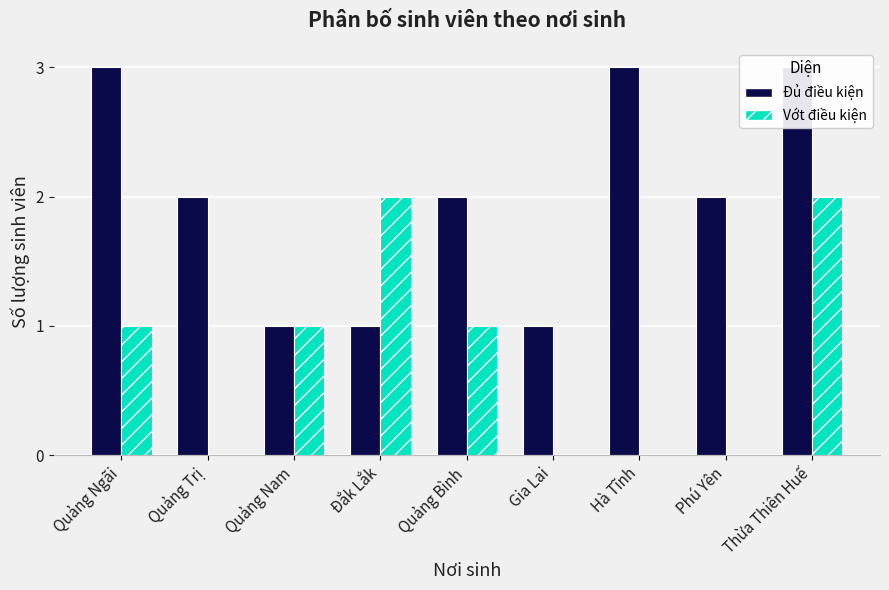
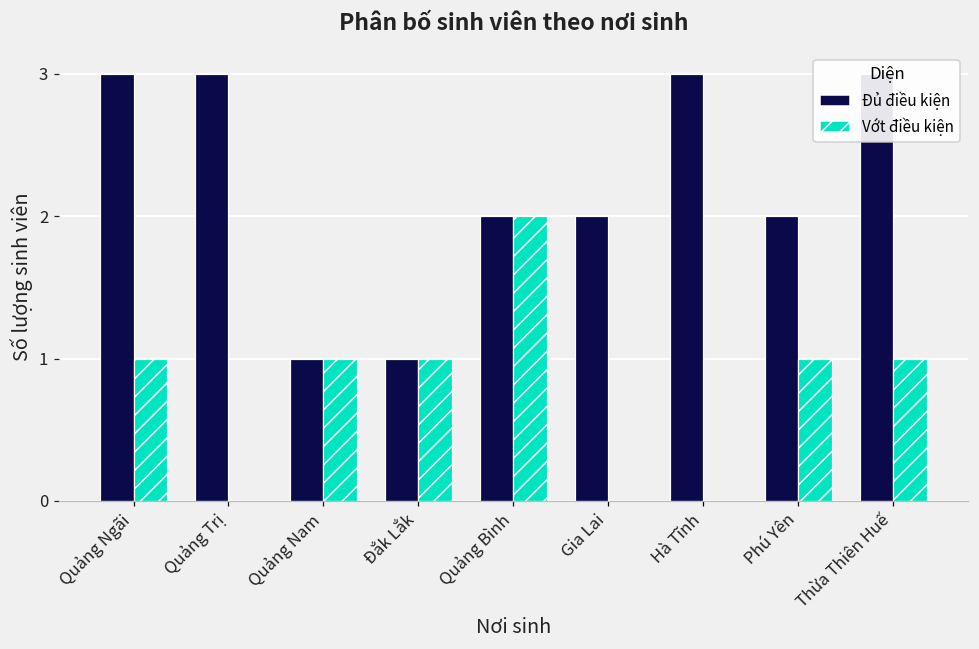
Đủ điều kiện, Quảng Trị: 2 -> 3
Vớt điều kiện, Đắk Lắk: 2 -> 1
Vớt điều kiện, Quảng Bình: 1 -> 2
Đủ điều kiện, Gia Lai: 1 -> 2
Vớt điều kiện, Phú Yên: 0 -> 1
Vớt điều kiện, Thừa Thiên Huế: 2 -> 1
